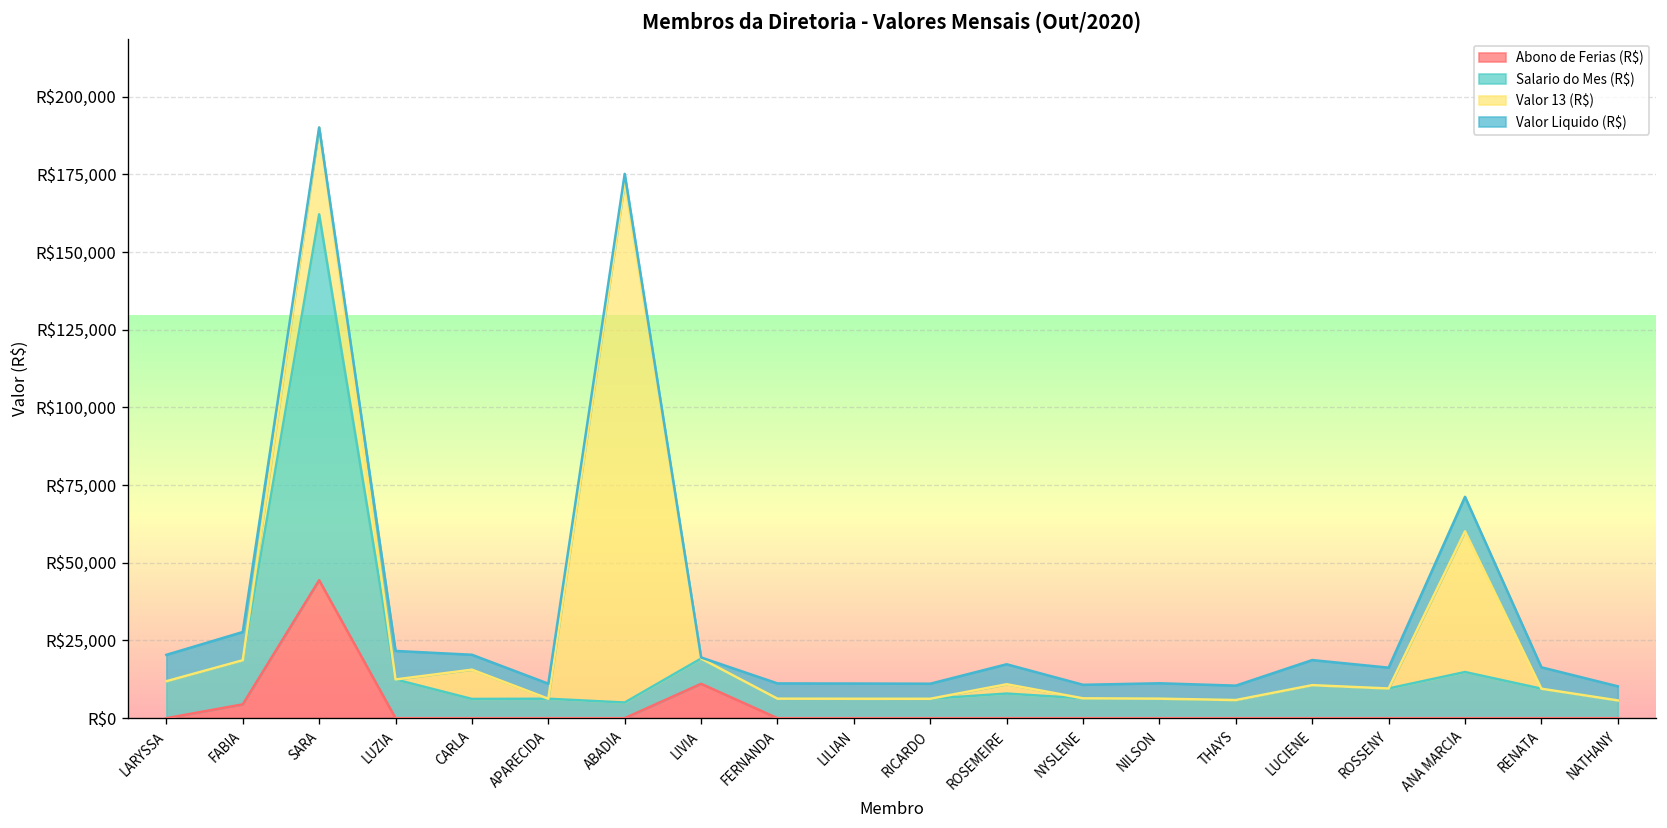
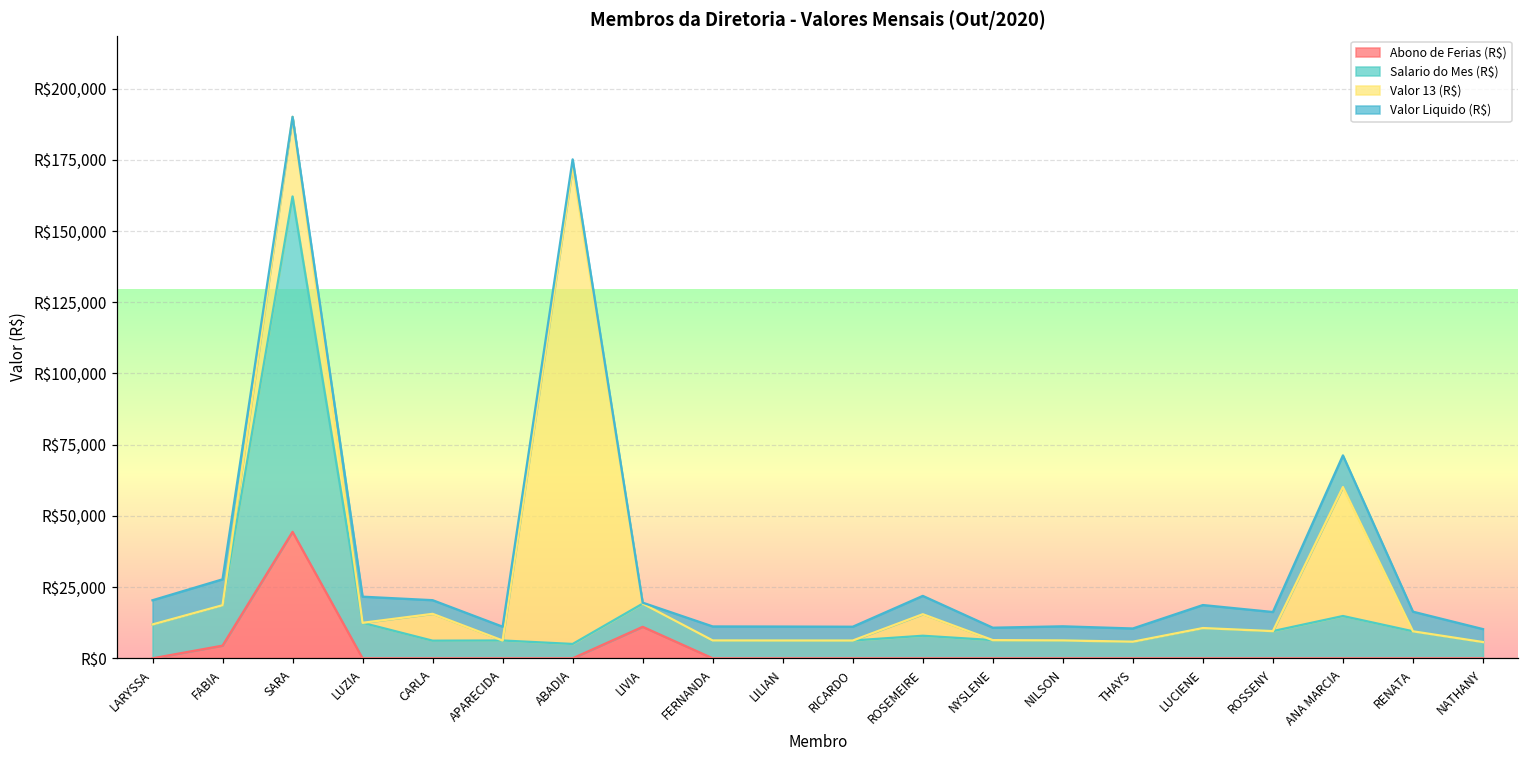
Valor 13 (R$), ROSEMEIRE: R$3,000 -> R$8,000
